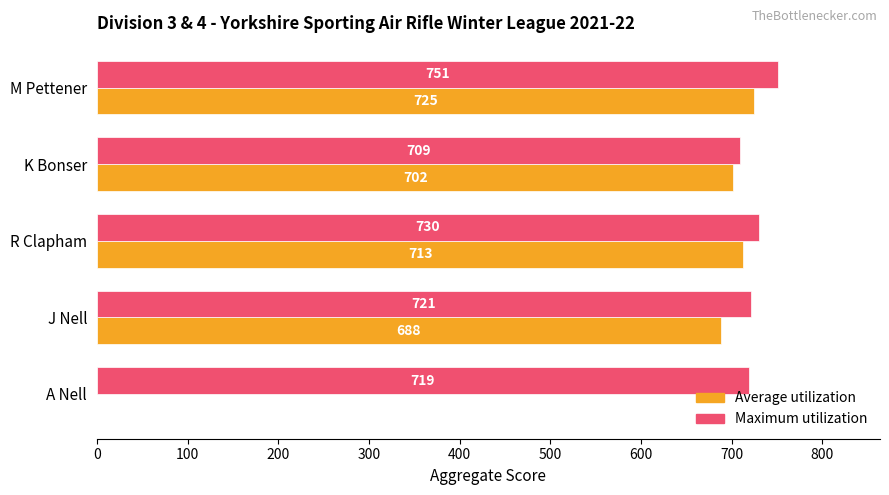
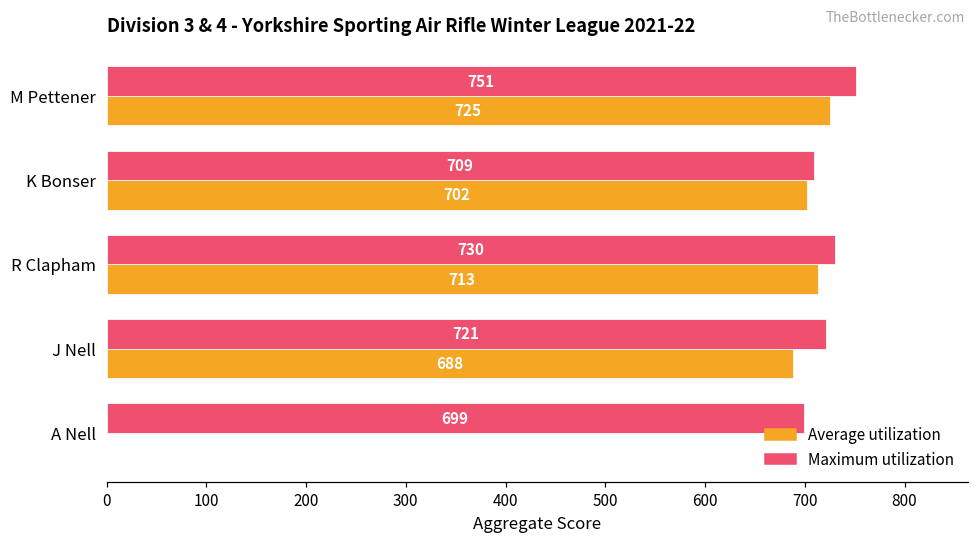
Maximum utilization, A Nell: 719 -> 699
